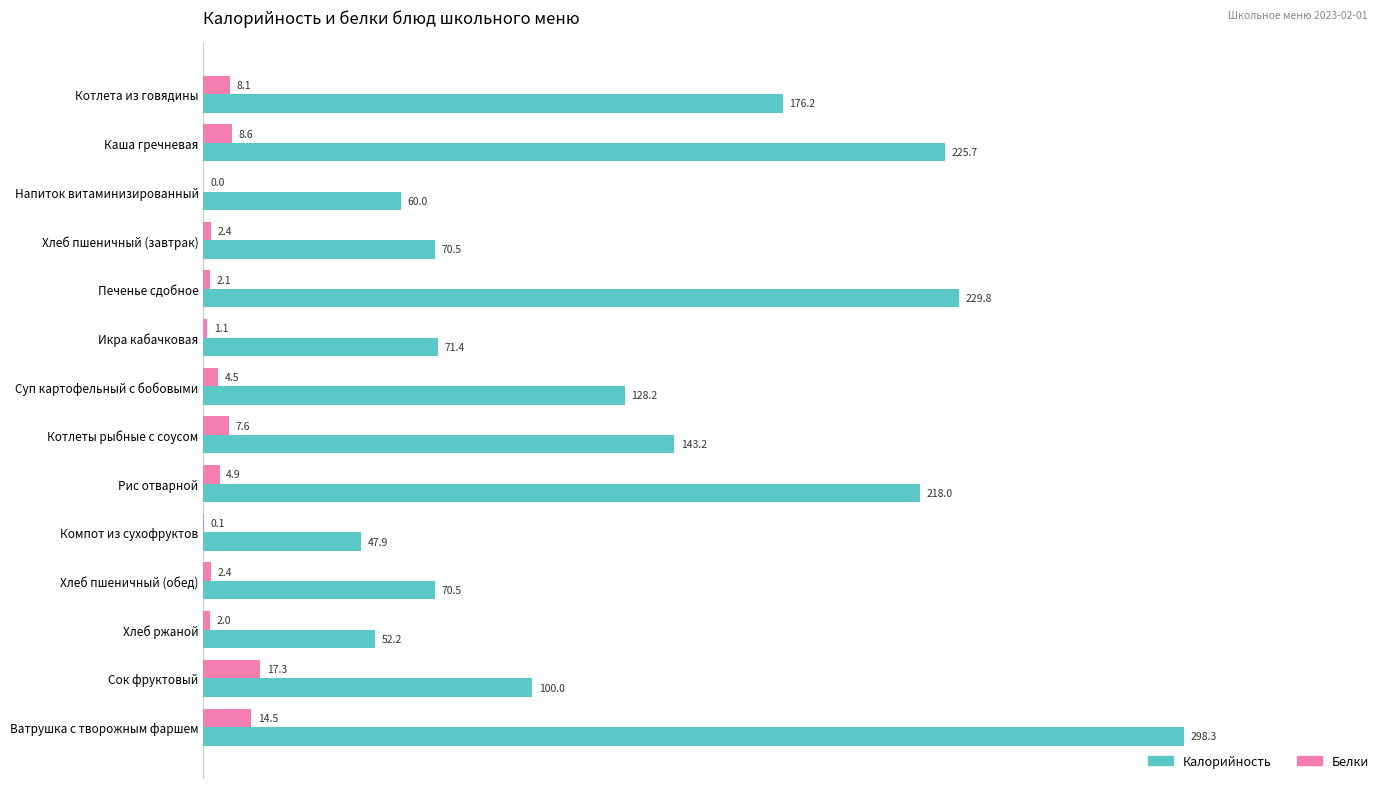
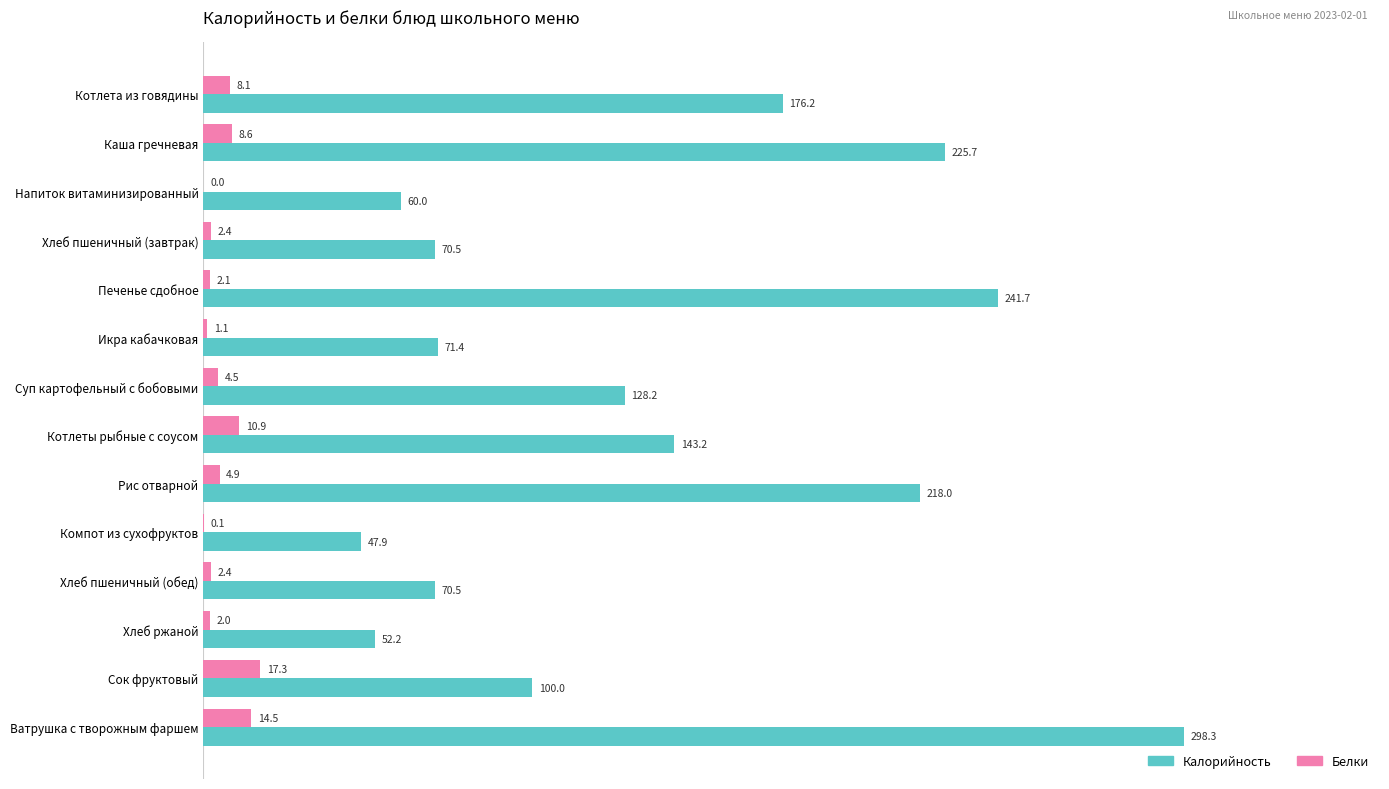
Калорийность, Печенье сдобное: 229.8 -> 241.7
Белки, Котлеты рыбные с соусом: 7.6 -> 10.9
